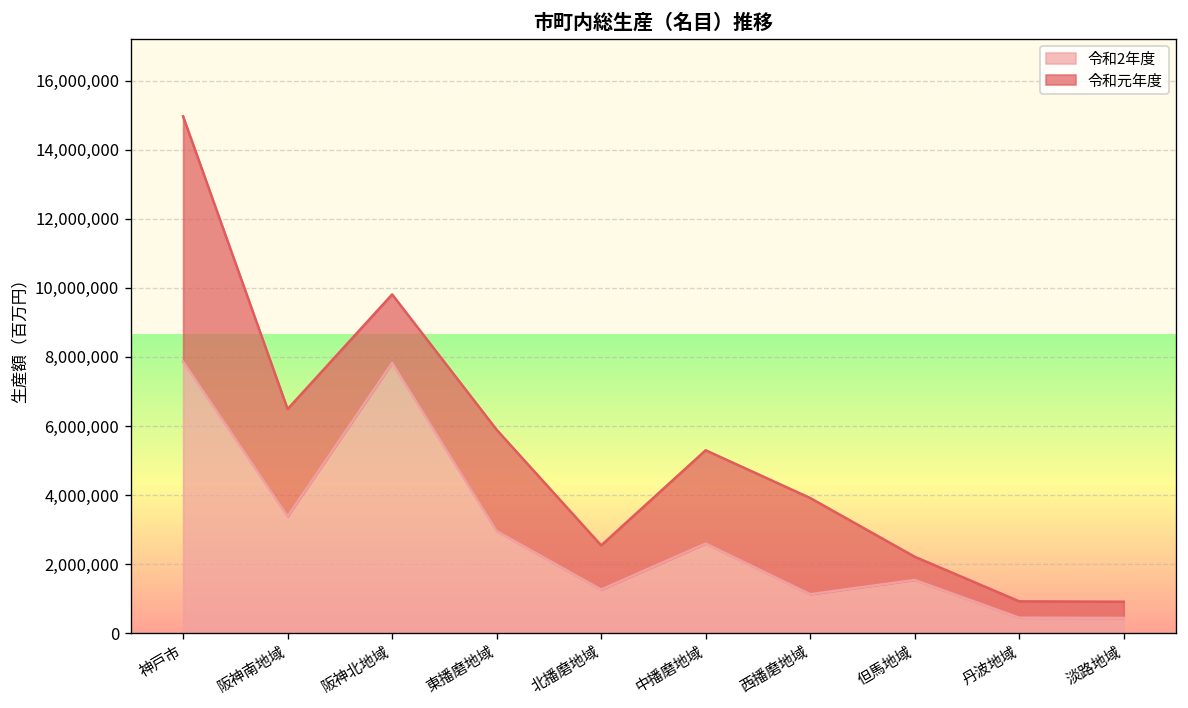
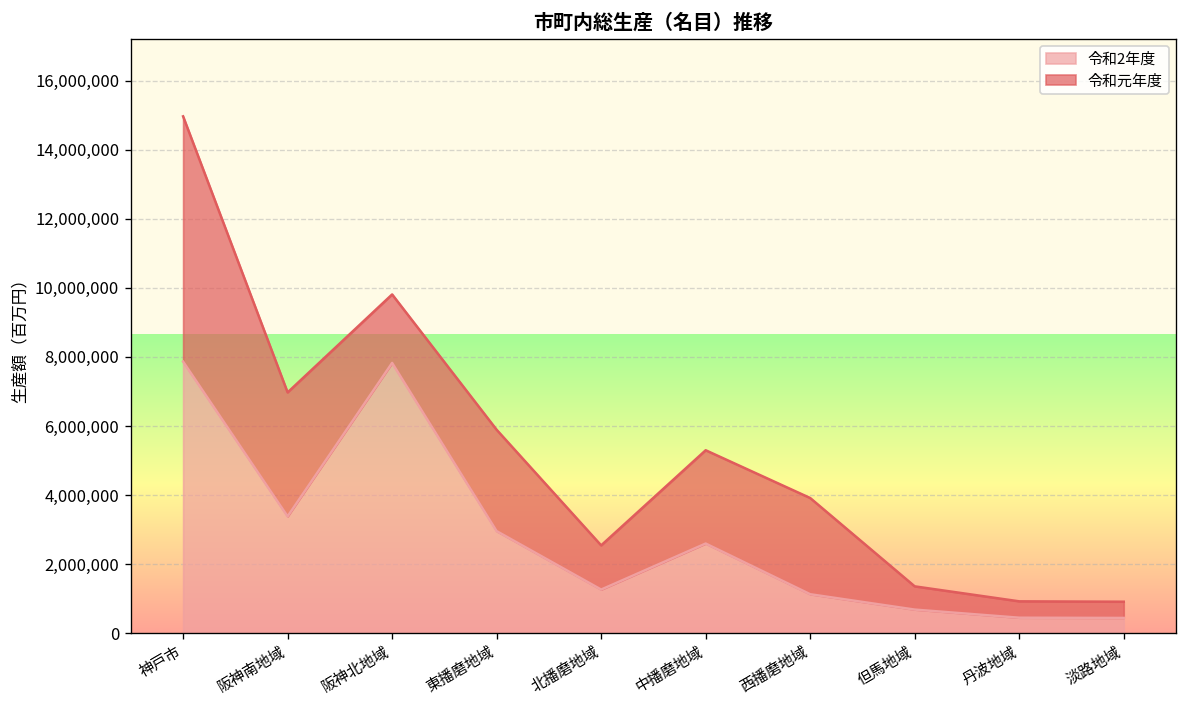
令和元年度, 阪神南地域: 3,100,000 -> 3,600,000
令和2年度, 但馬地域: 1,500,000 -> 700,000
